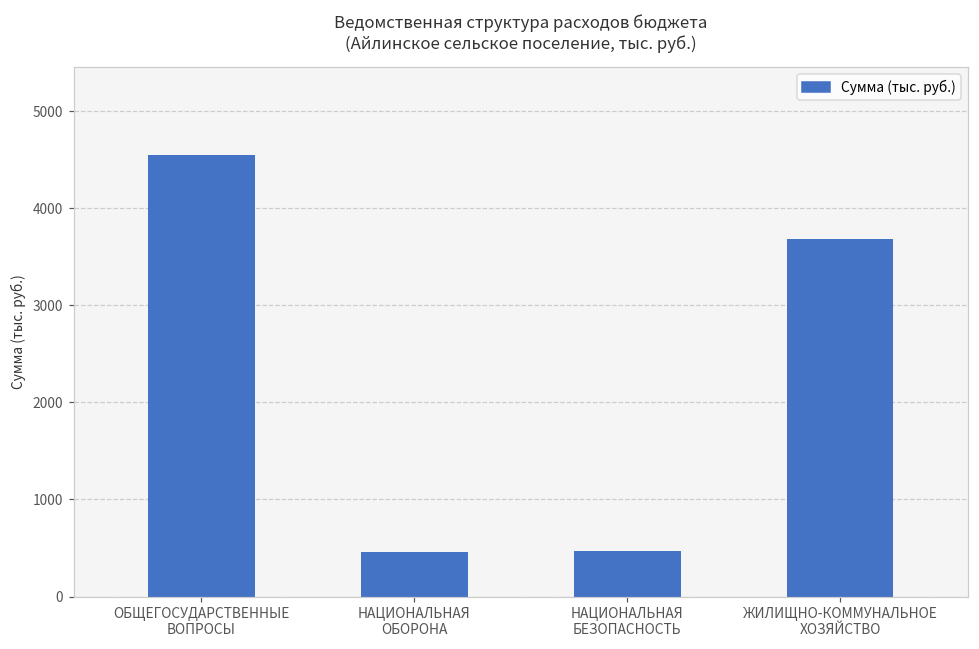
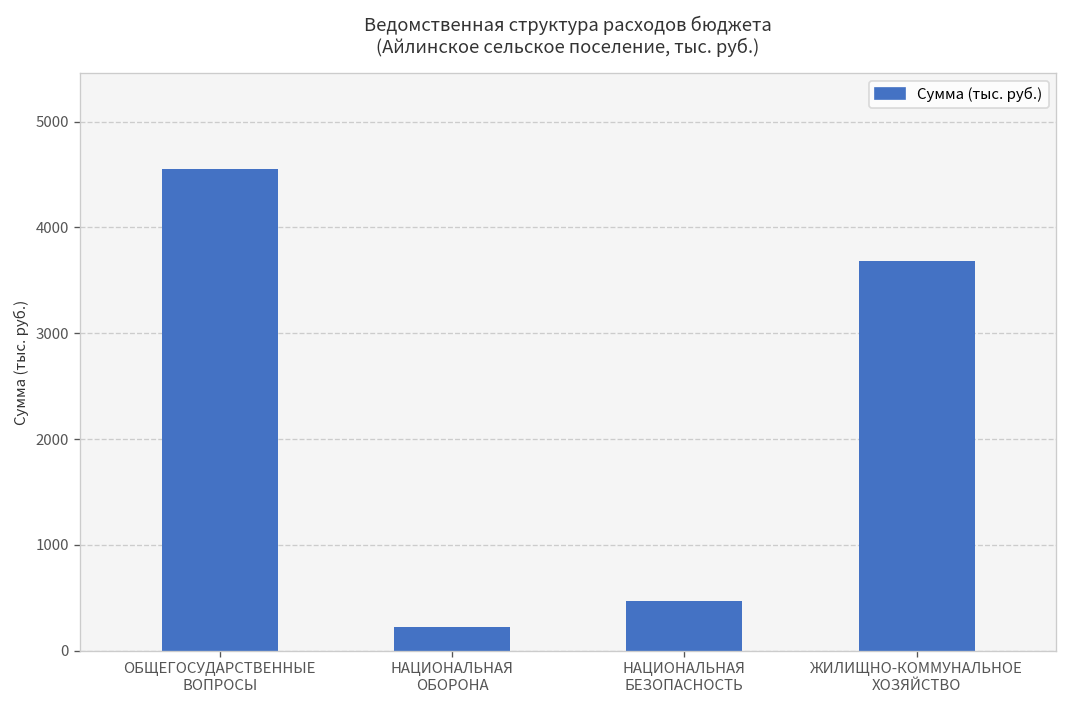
НАЦИОНАЛЬНАЯ ОБОРОНА: 500 -> 200
